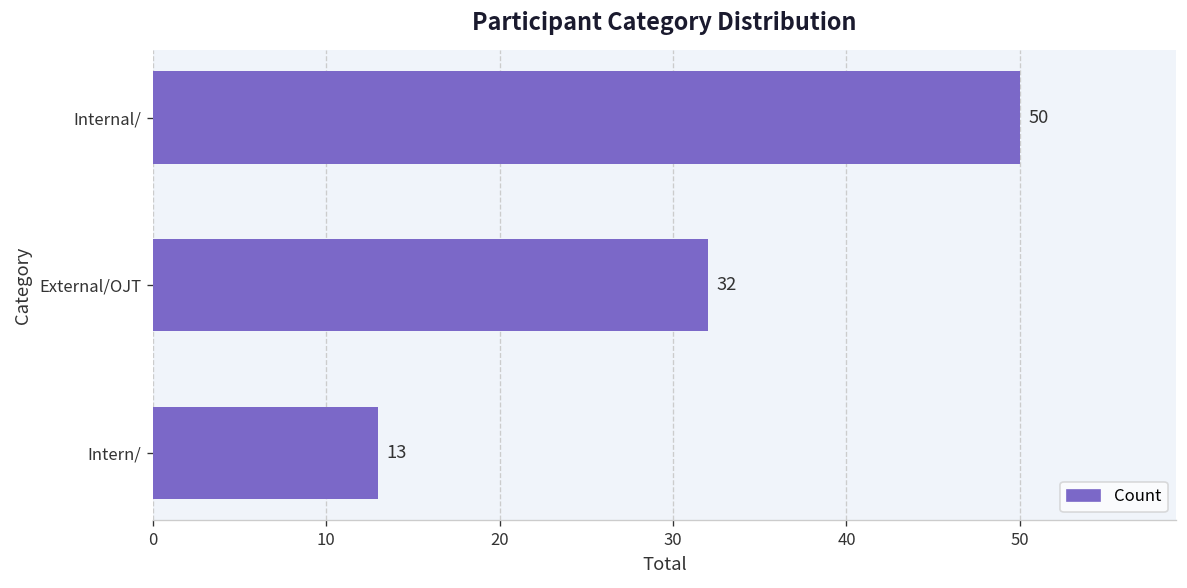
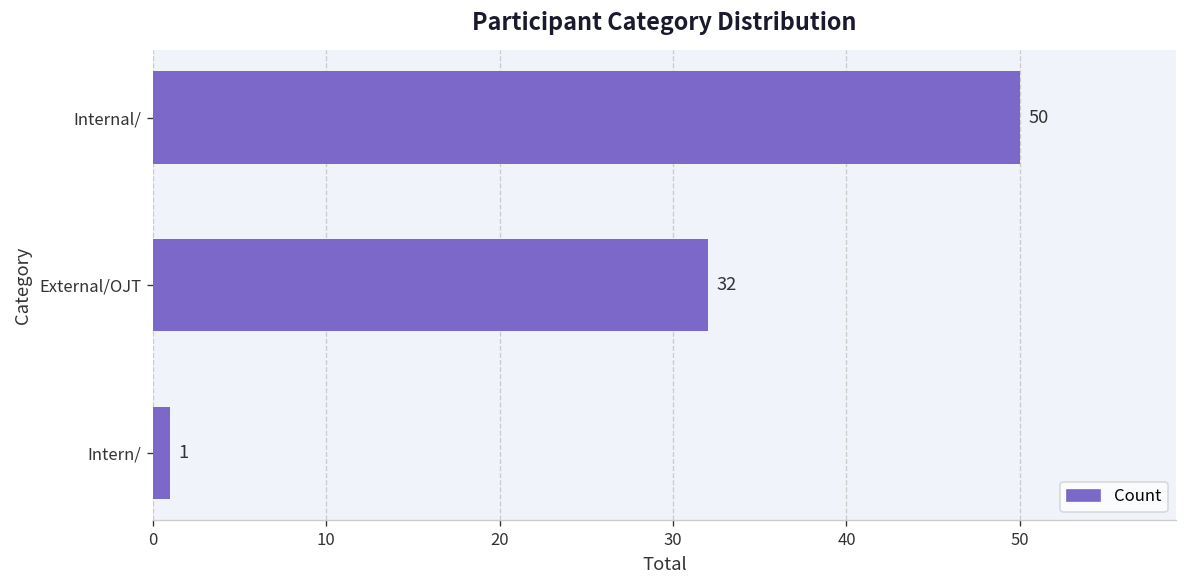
Intern/: 13 -> 1
